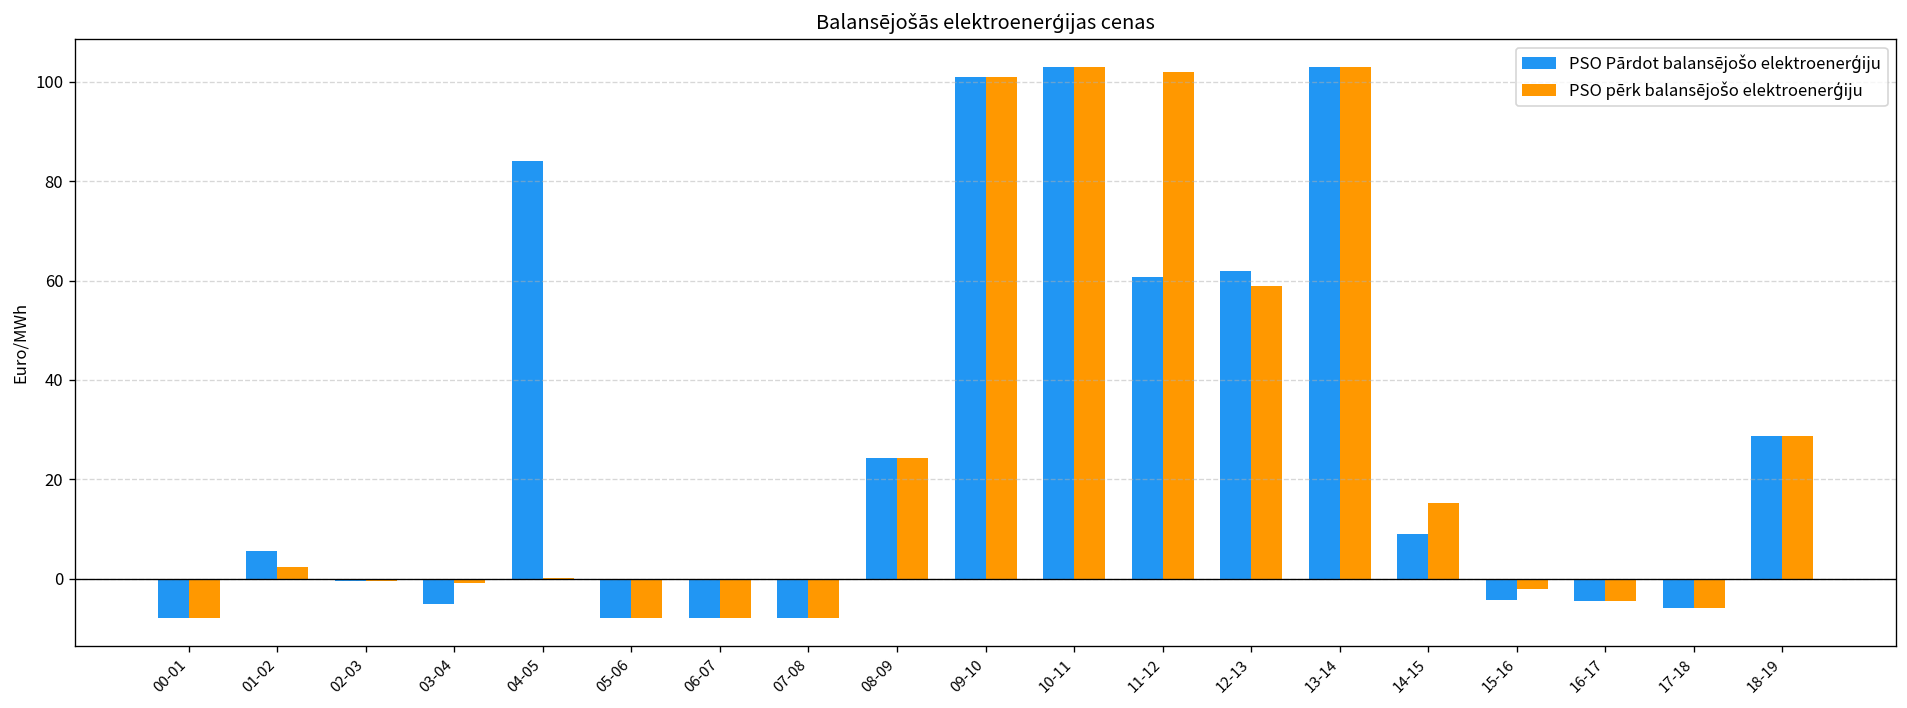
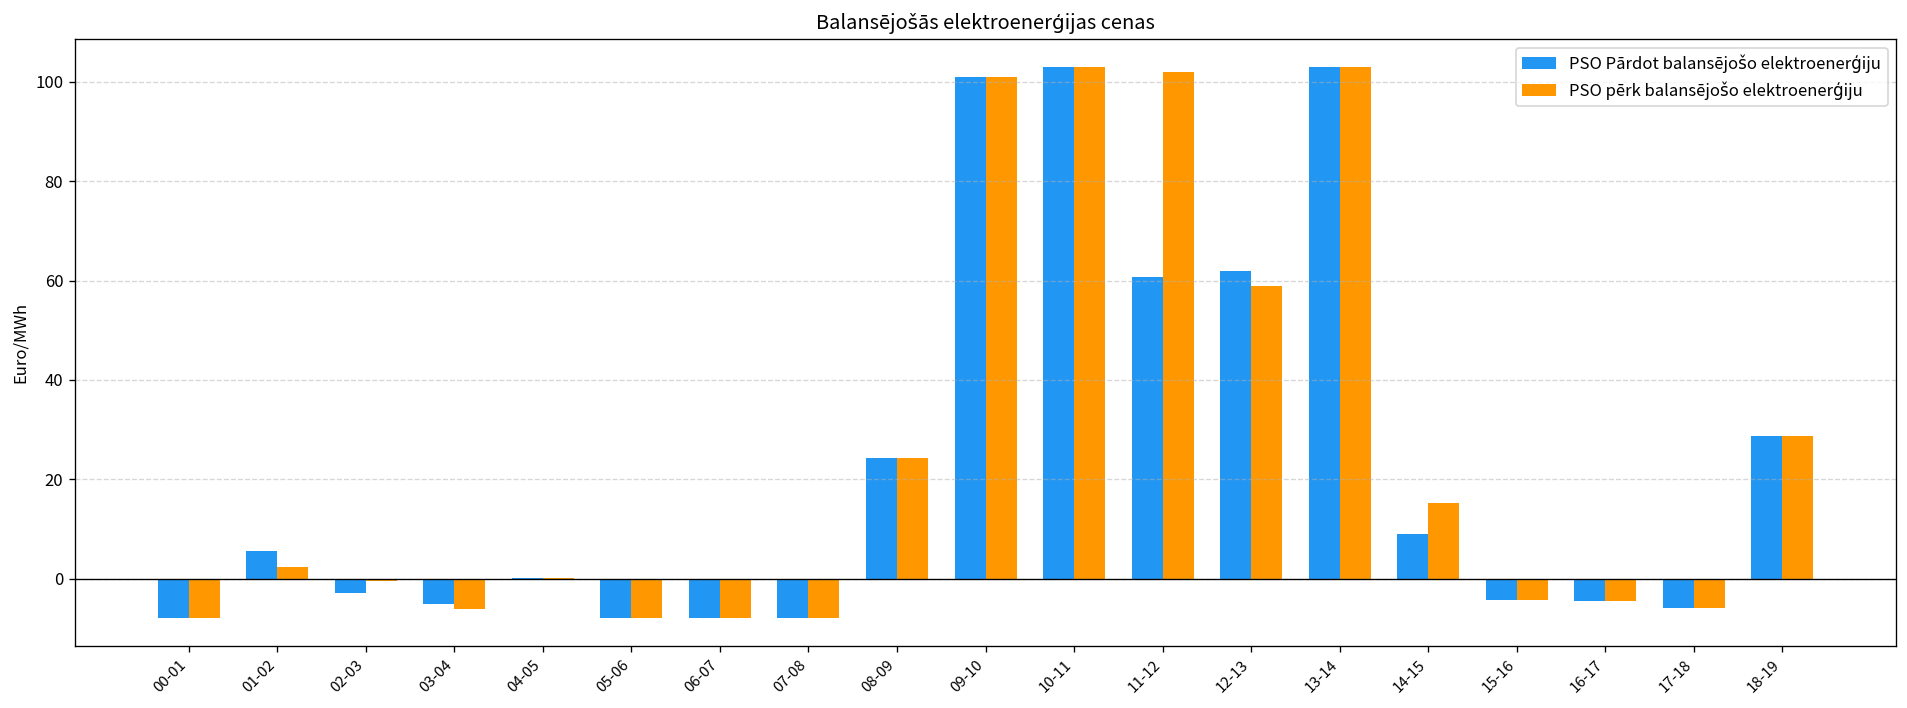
PSO Pārdot balansējošo elektroenerģiju, 02-03: 0 -> -3
PSO pērk balansējošo elektroenerģiju, 03-04: -1 -> -6
PSO Pārdot balansējošo elektroenerģiju, 04-05: 84 -> 0
PSO pērk balansējošo elektroenerģiju, 15-16: -2 -> -4
